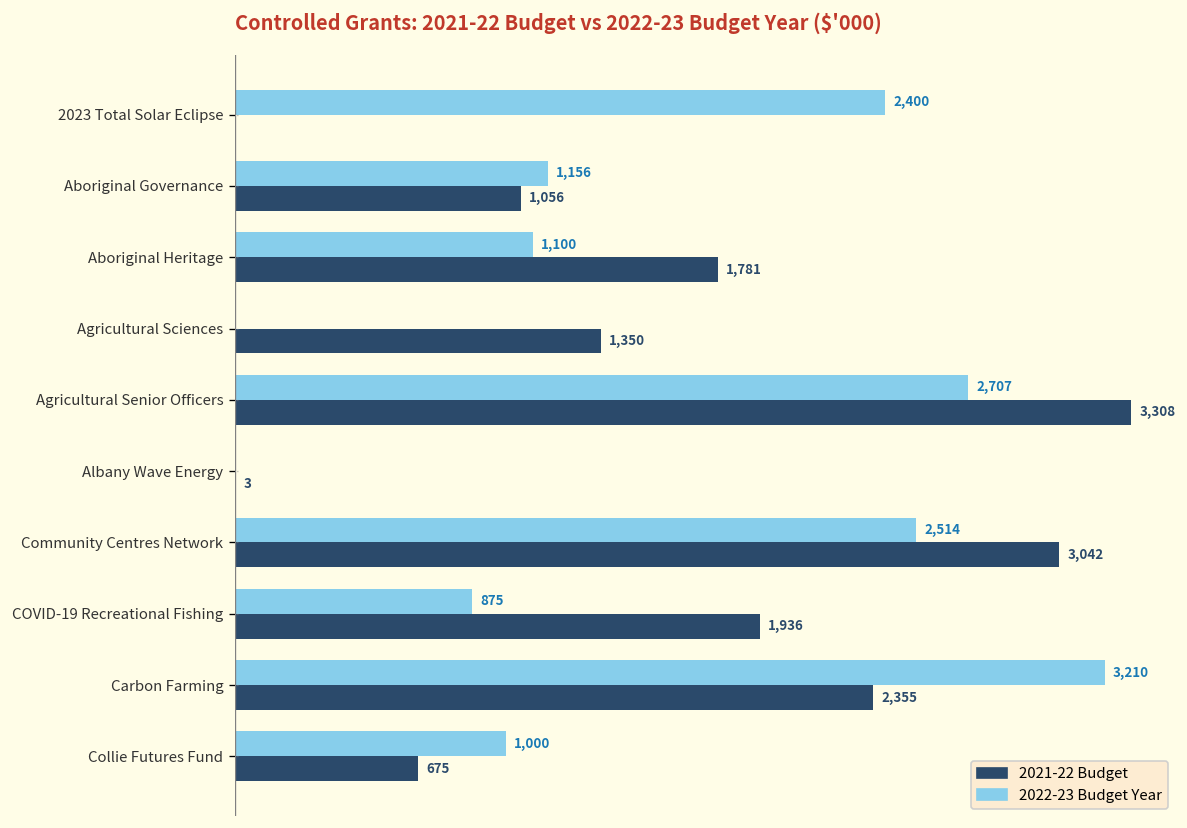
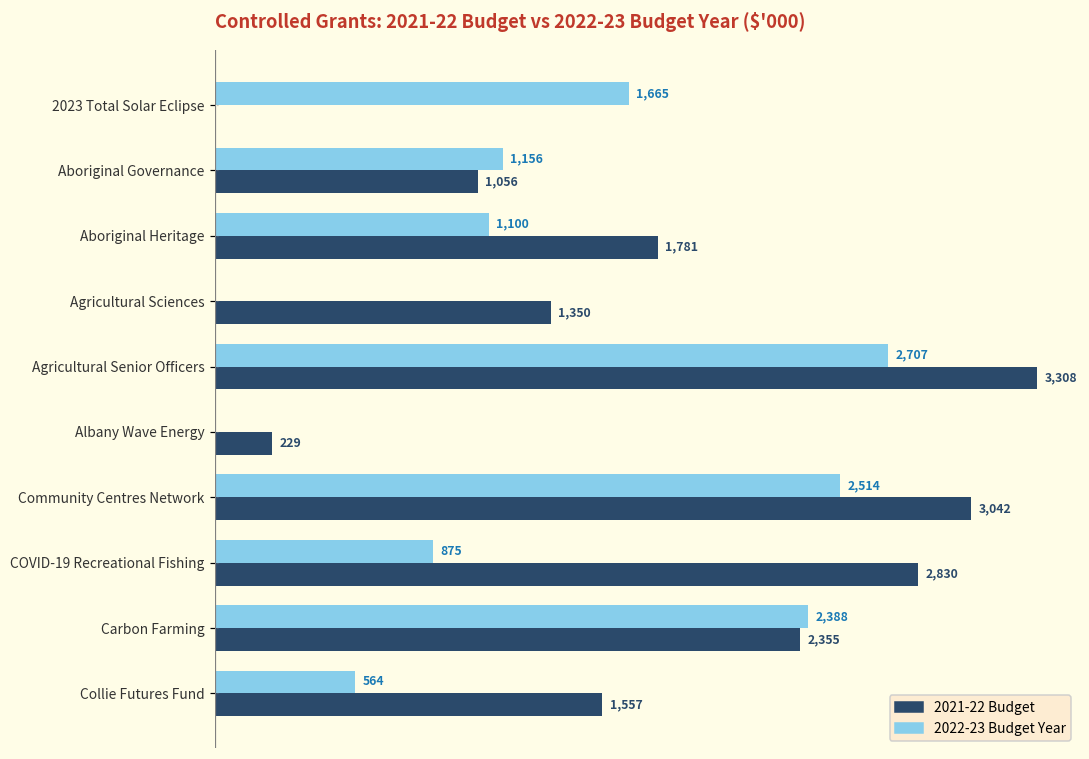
2022-23 Budget Year, 2023 Total Solar Eclipse: 2,400 -> 1,665
2021-22 Budget, Albany Wave Energy: 3 -> 229
2021-22 Budget, COVID-19 Recreational Fishing: 1,936 -> 2,830
2022-23 Budget Year, Carbon Farming: 3,210 -> 2,388
2022-23 Budget Year, Collie Futures Fund: 1,000 -> 564
2021-22 Budget, Collie Futures Fund: 675 -> 1,557
